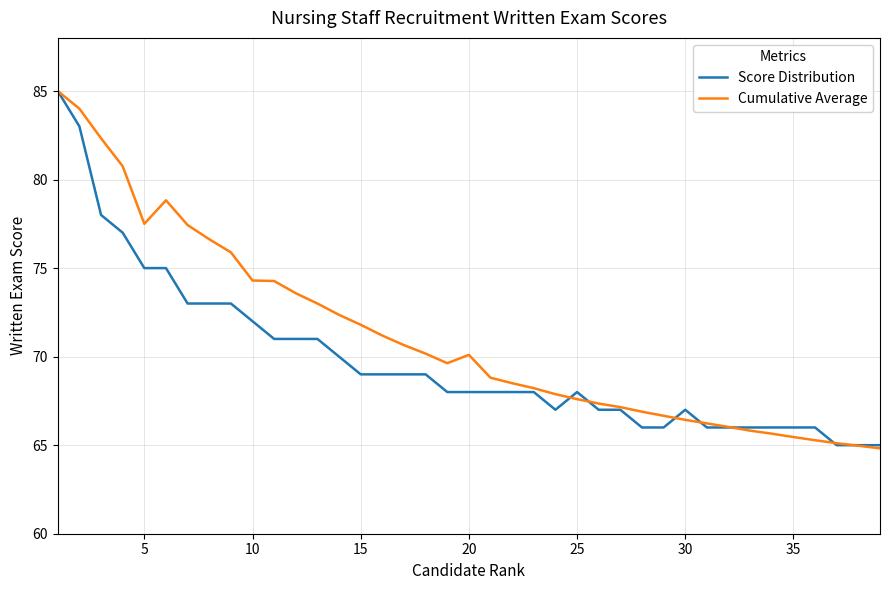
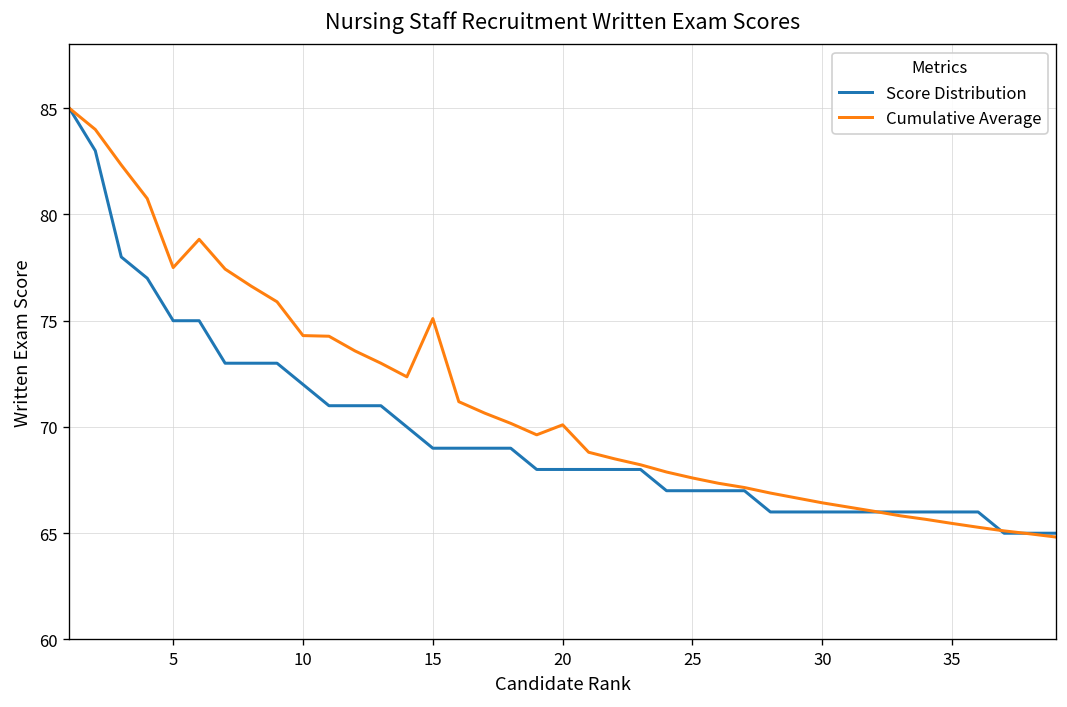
Cumulative Average, 15: 71.8 -> 75.1
Score Distribution, 25: 68 -> 67
Score Distribution, 30: 67 -> 66
